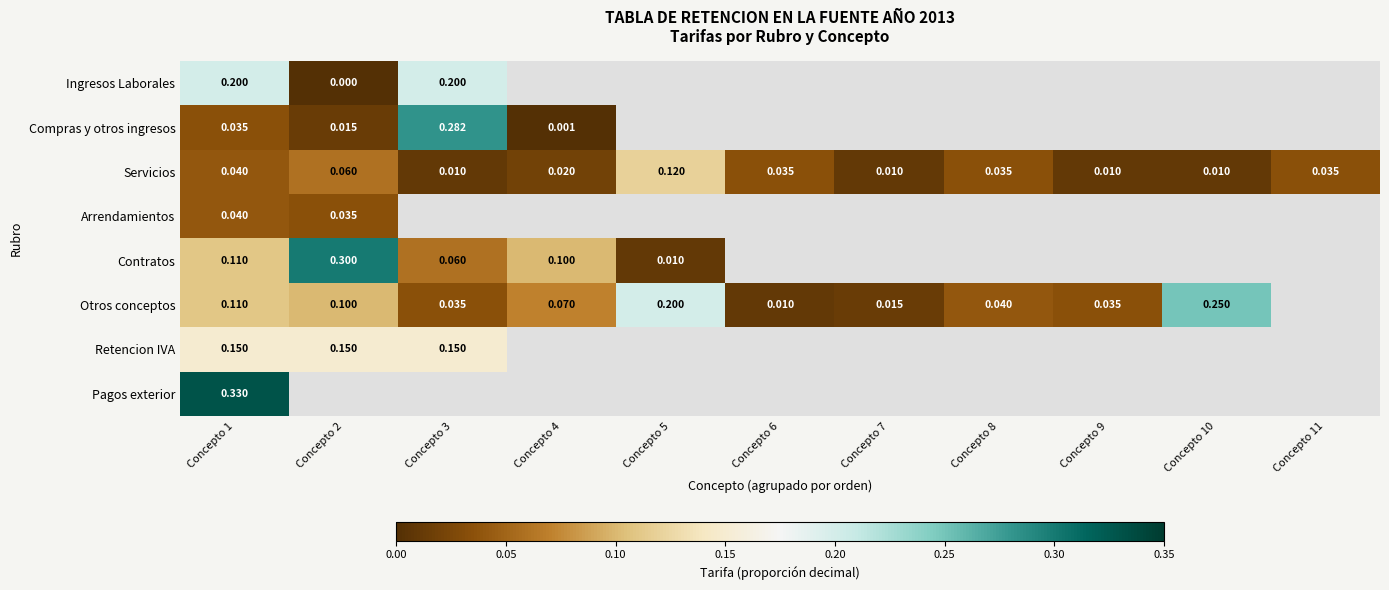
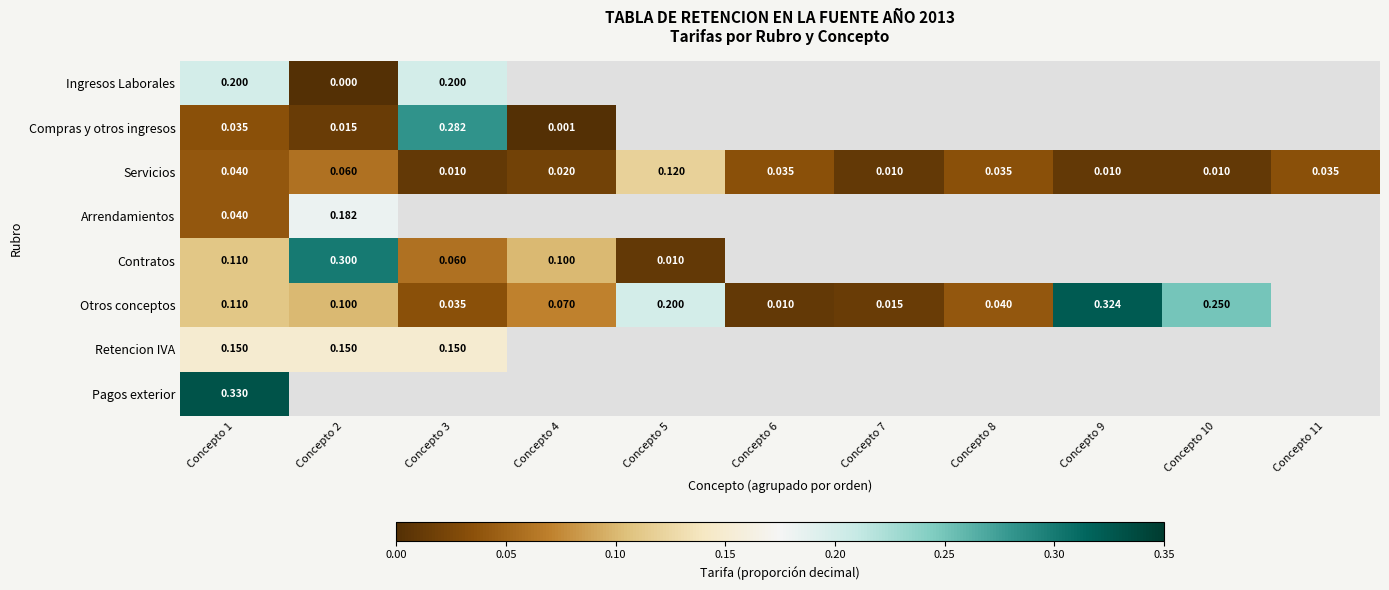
Arrendamientos, Concepto 2: 0.035 -> 0.182
Otros conceptos, Concepto 9: 0.035 -> 0.324
